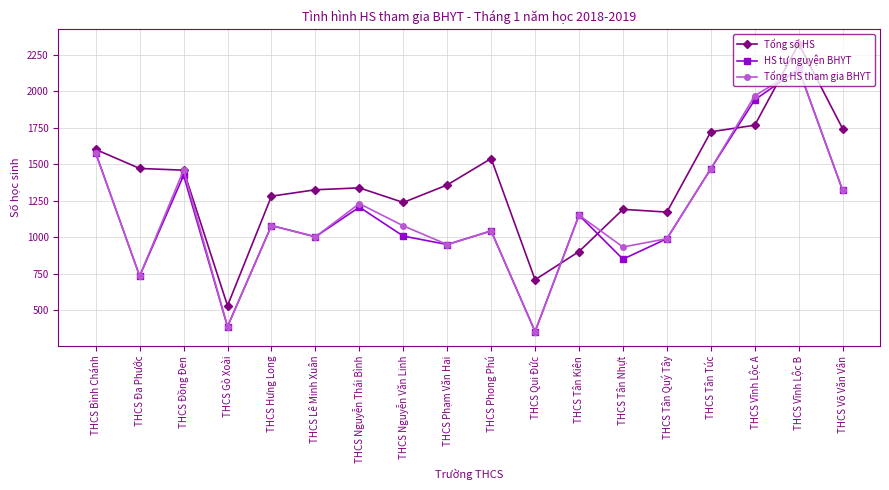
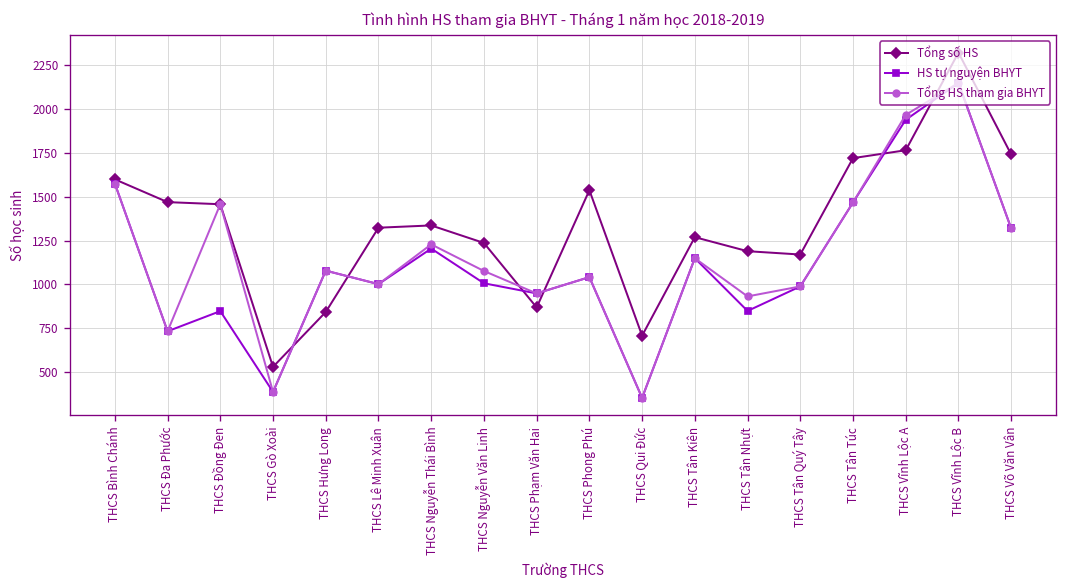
HS tự nguyện BHYT, THCS Đồng Đen: 1420 -> 850
Tổng số HS, THCS Hưng Long: 1280 -> 840
Tổng số HS, THCS Phạm Văn Hai: 1360 -> 870
Tổng số HS, THCS Tân Kiên: 900 -> 1270
